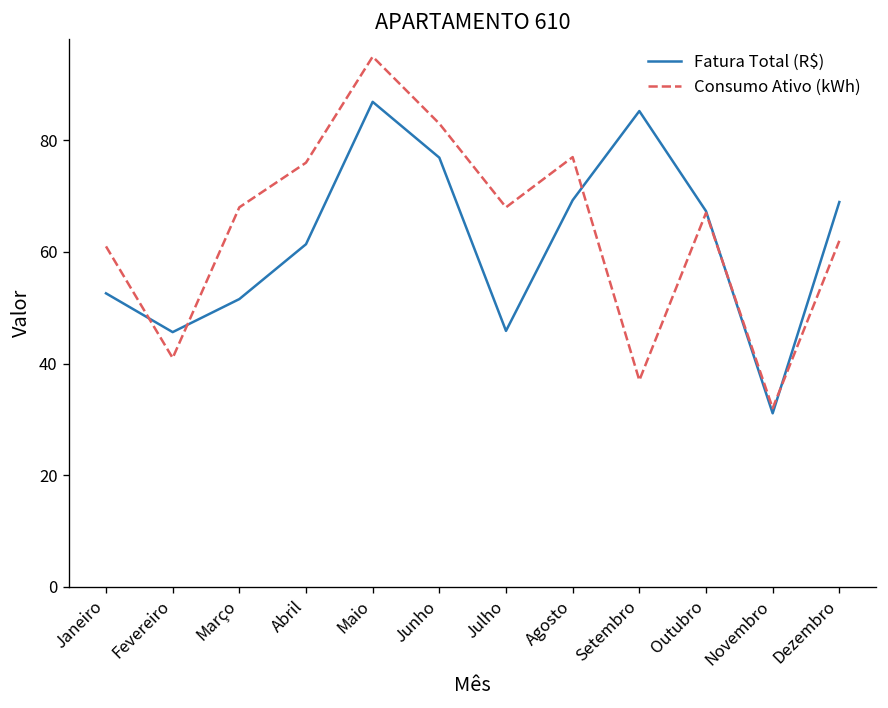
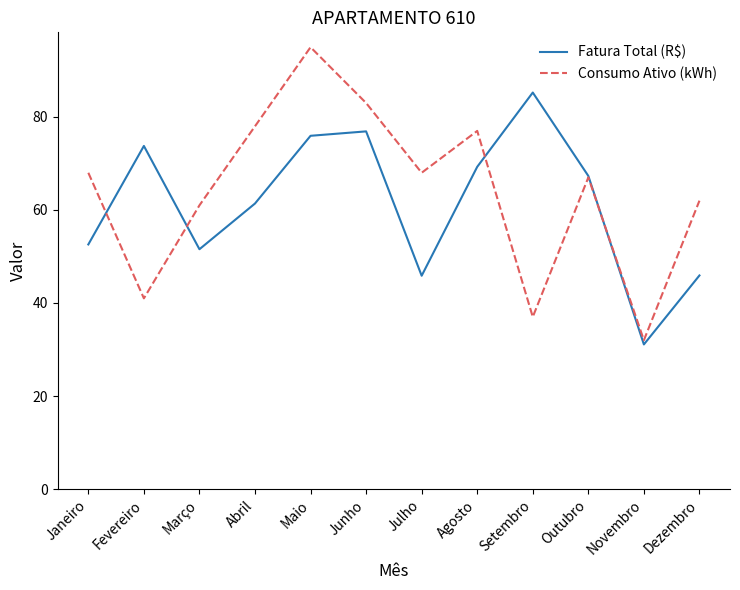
Consumo Ativo (kWh), Janeiro: 61 -> 68
Fatura Total (R$), Fevereiro: 46 -> 74
Consumo Ativo (kWh), Março: 68 -> 61
Consumo Ativo (kWh), Abril: 76 -> 78
Fatura Total (R$), Maio: 87 -> 76
Fatura Total (R$), Dezembro: 69 -> 46
